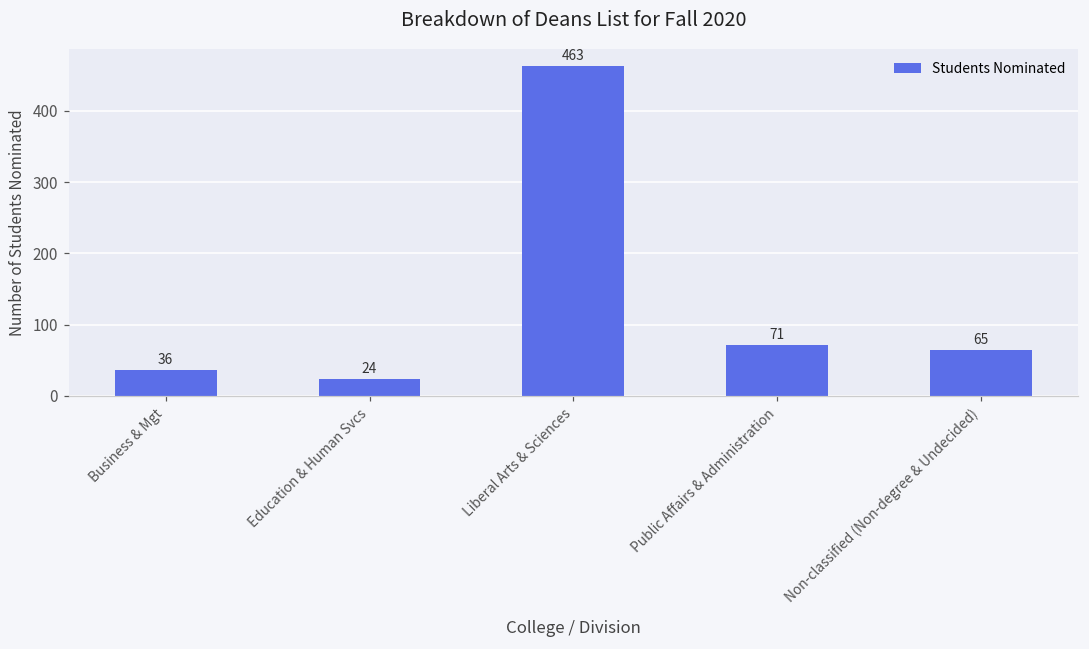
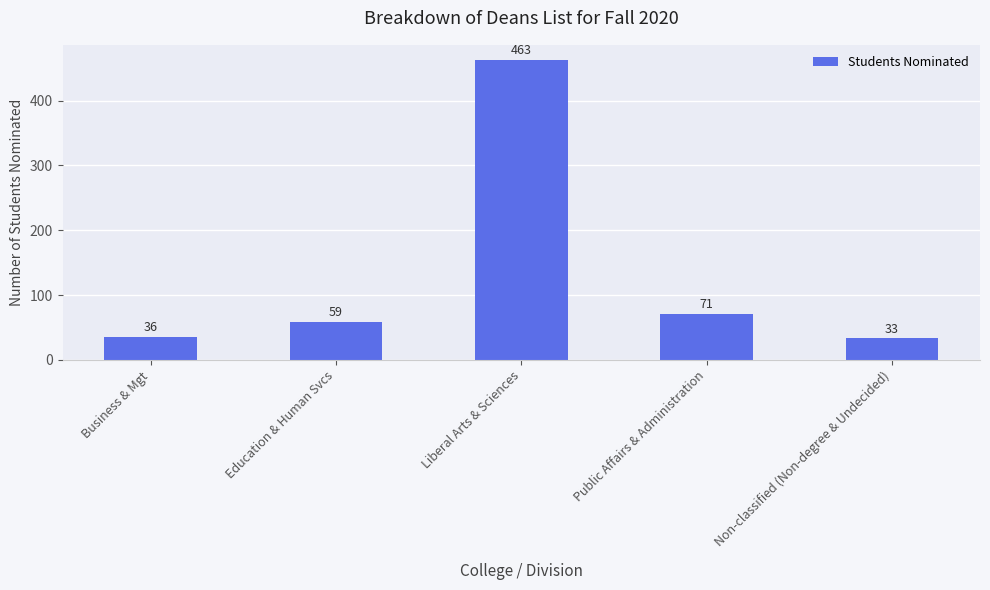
Education & Human Svcs: 24 -> 59
Non-classified (Non-degree & Undecided): 65 -> 33
